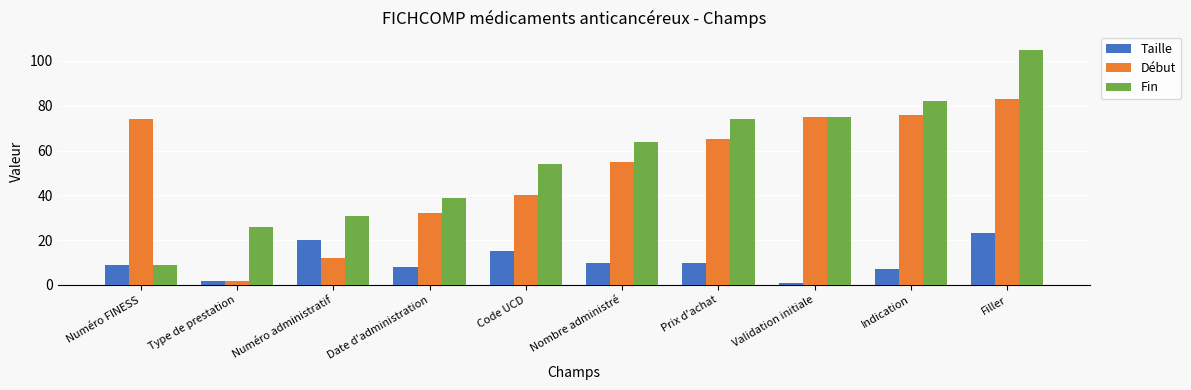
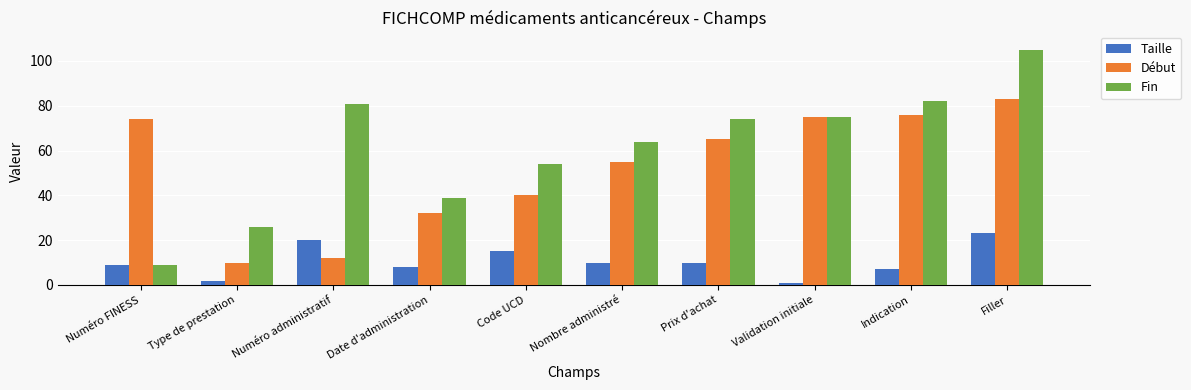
Début, Type de prestation: 2 -> 10
Fin, Numéro administratif: 31 -> 81
